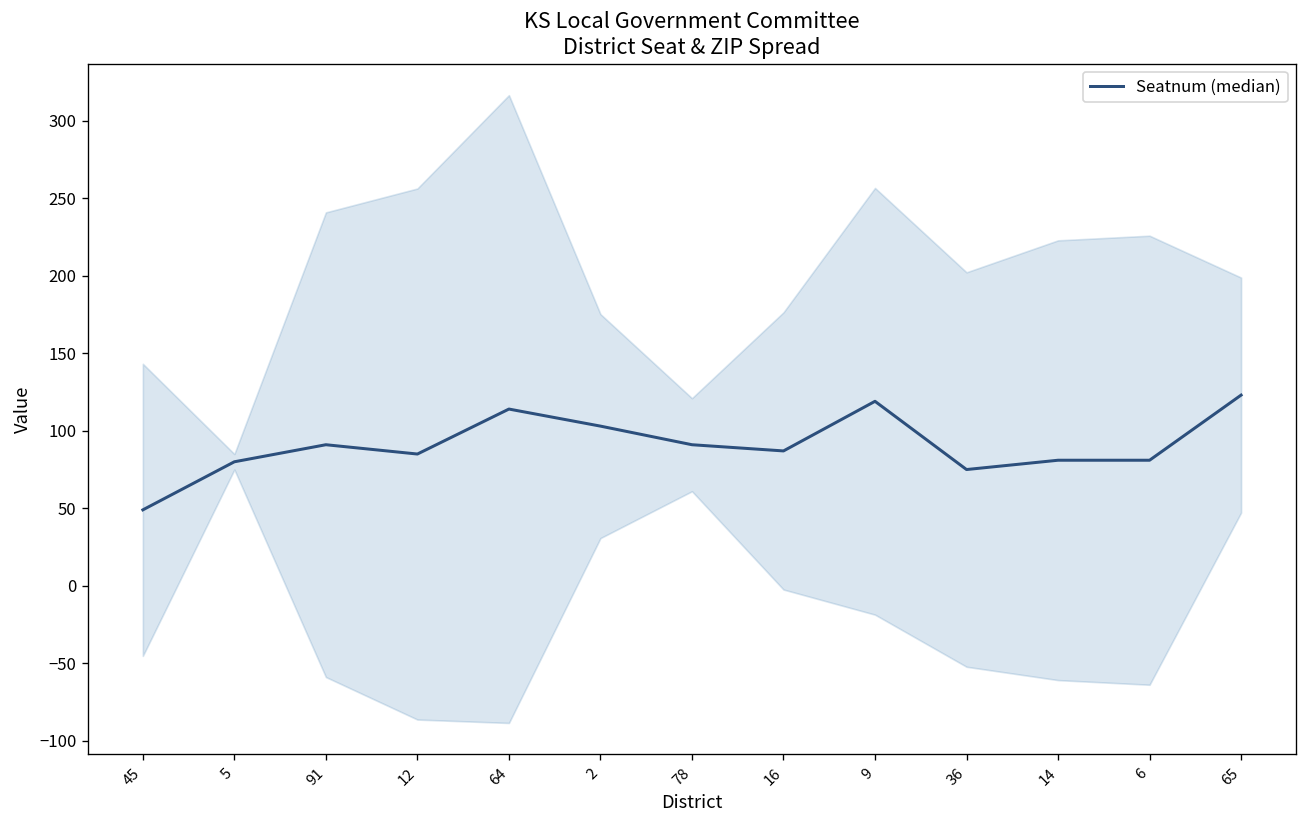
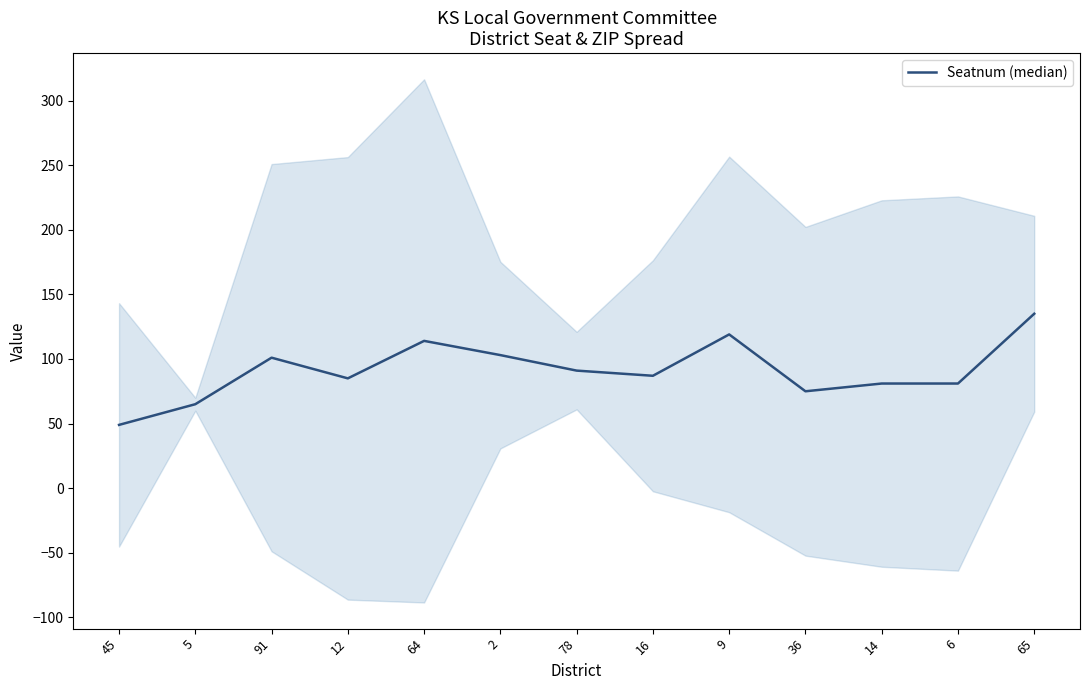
Seatnum (median), 5: 80 -> 65
Seatnum (median), 91: 91 -> 101
Seatnum (median), 65: 123 -> 135
